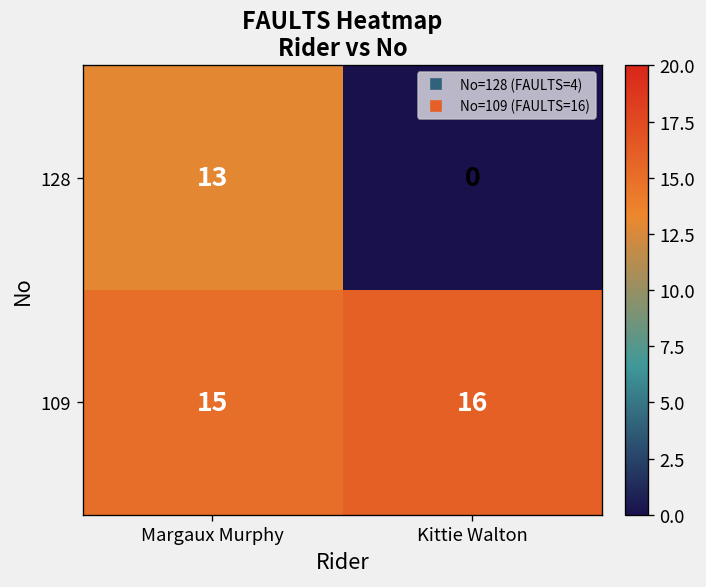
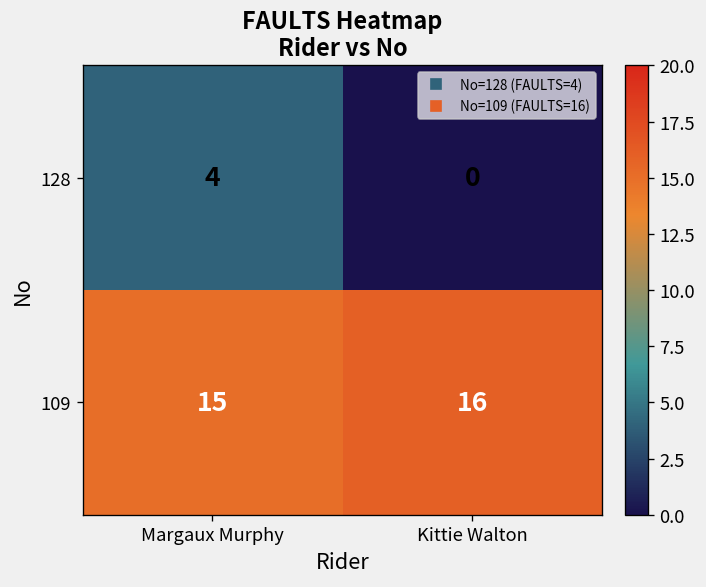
128, Margaux Murphy: 13 -> 4
